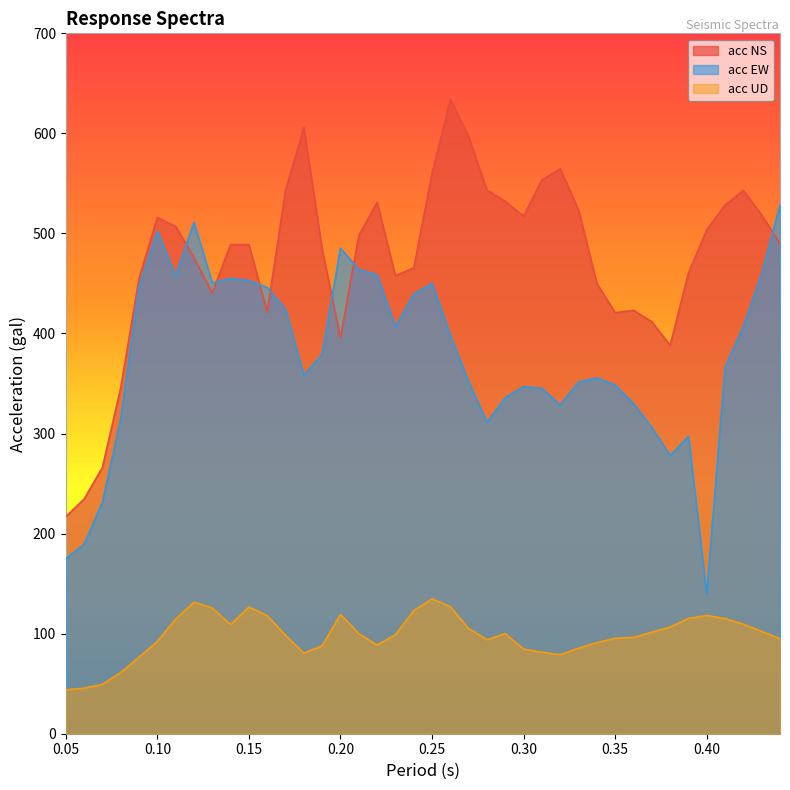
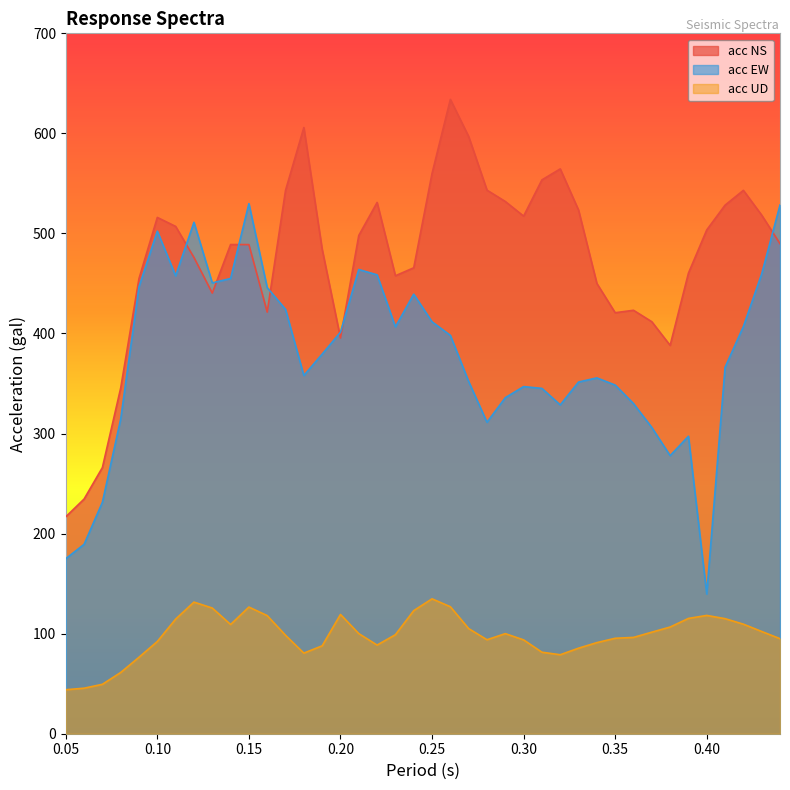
acc EW, 0.15: 453 -> 530
acc EW, 0.20: 485 -> 401
acc EW, 0.25: 450 -> 412
acc UD, 0.30: 85 -> 94
